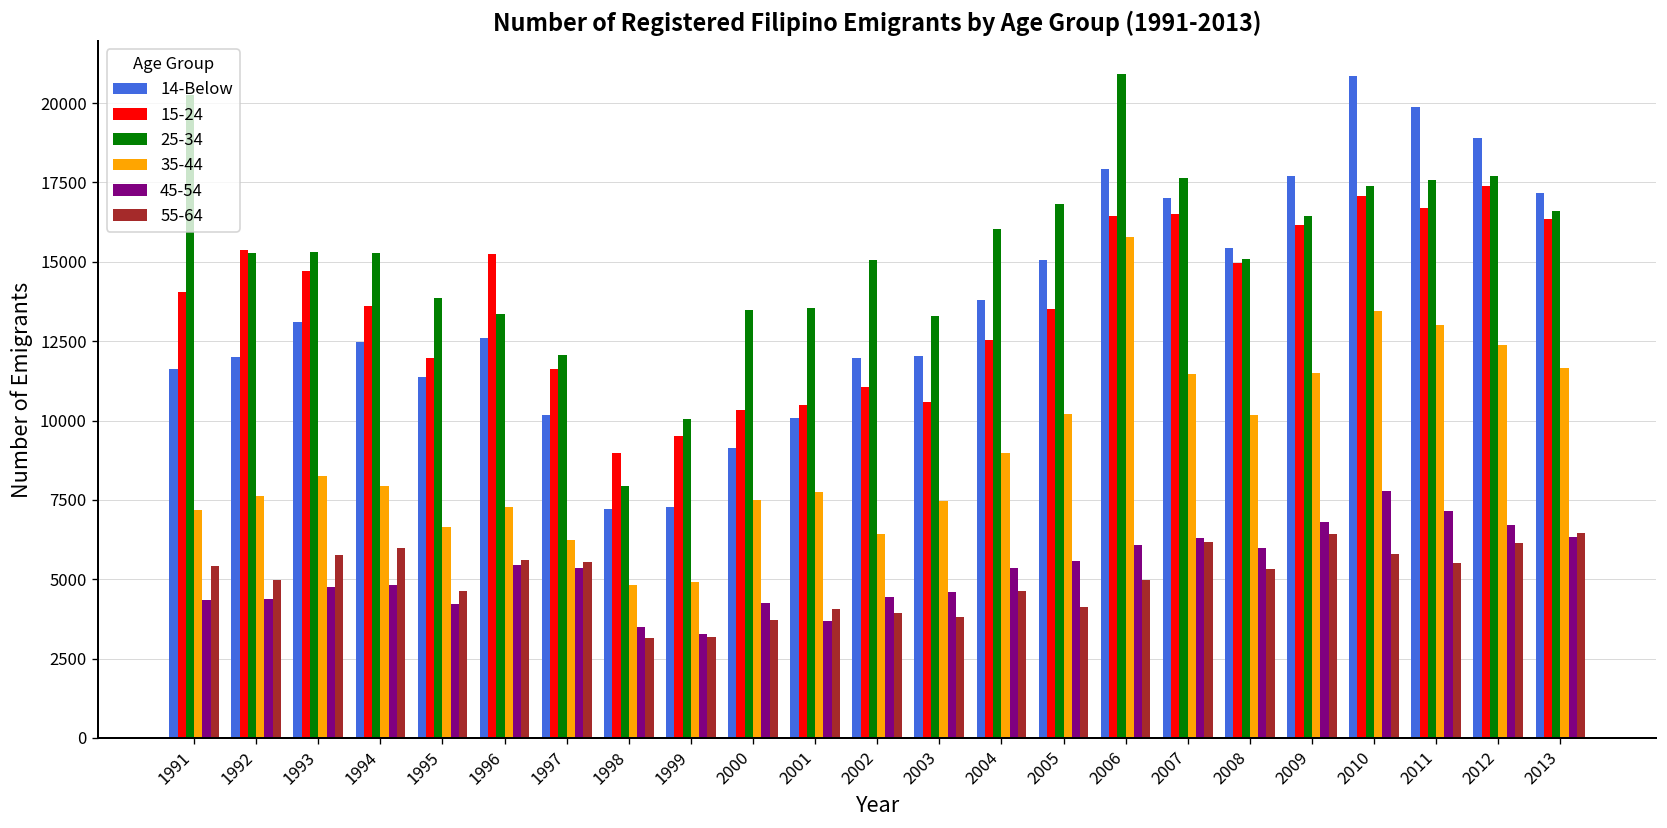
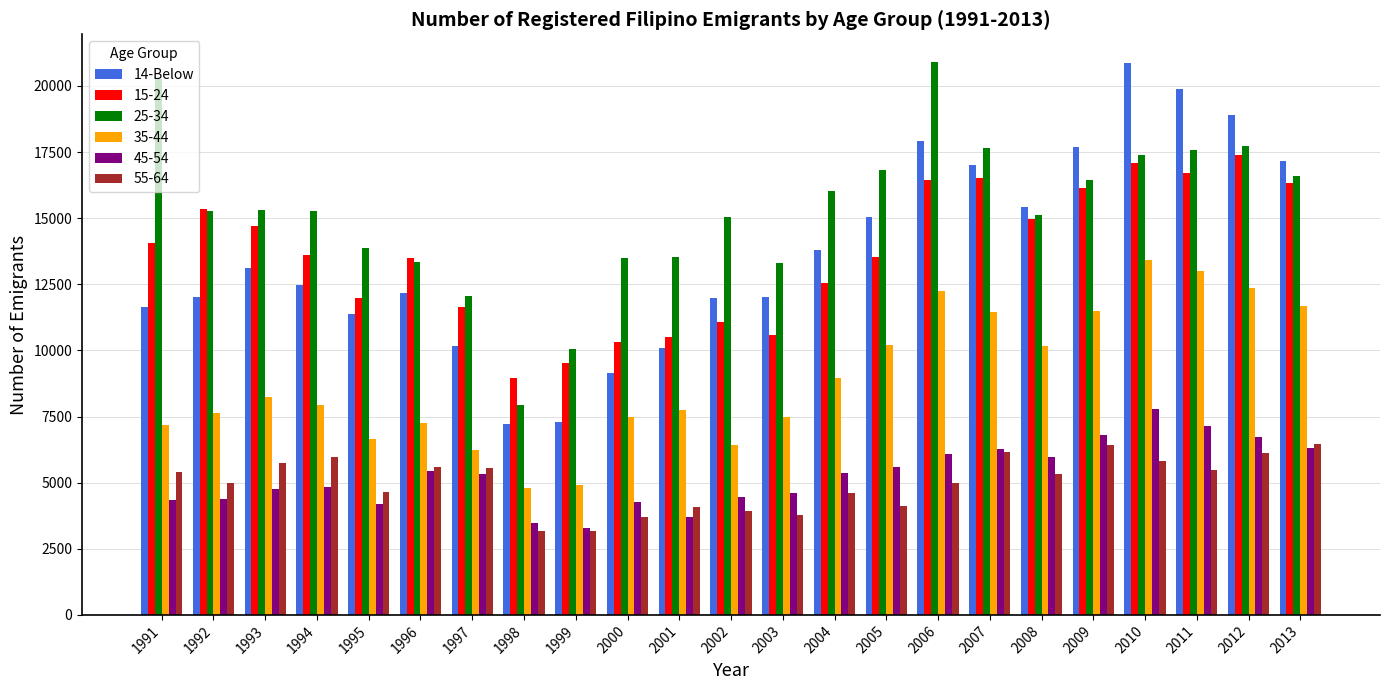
14-Below, 1996: 12600 -> 12200
15-24, 1996: 15200 -> 13500
35-44, 2006: 15800 -> 12300
